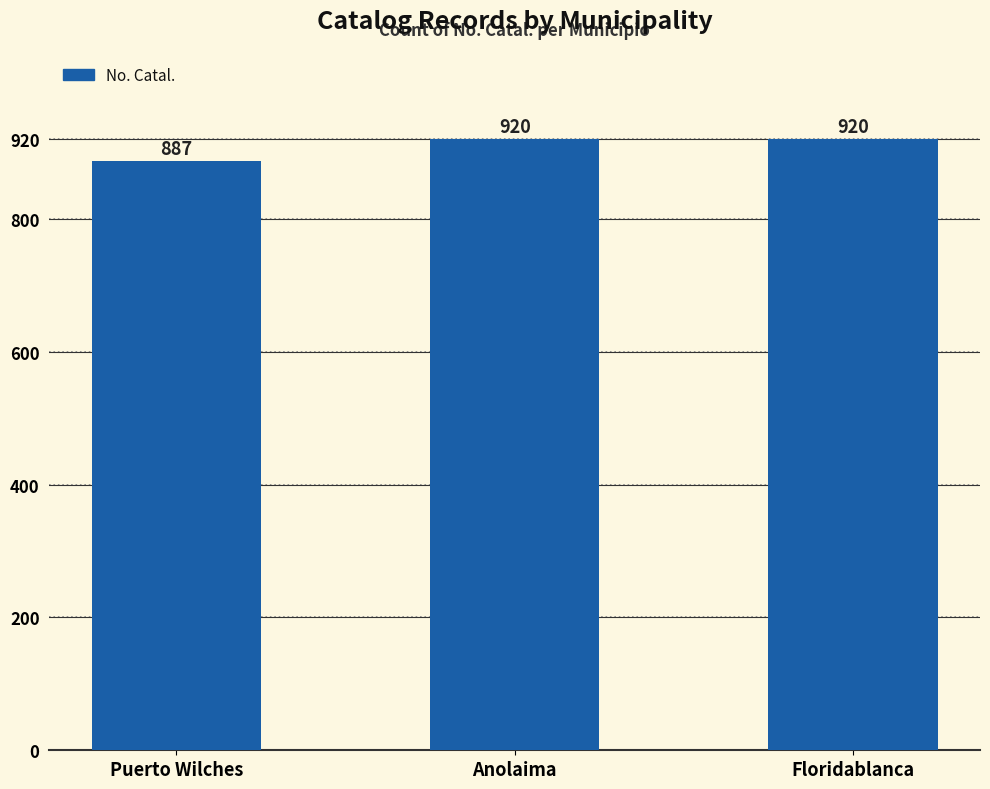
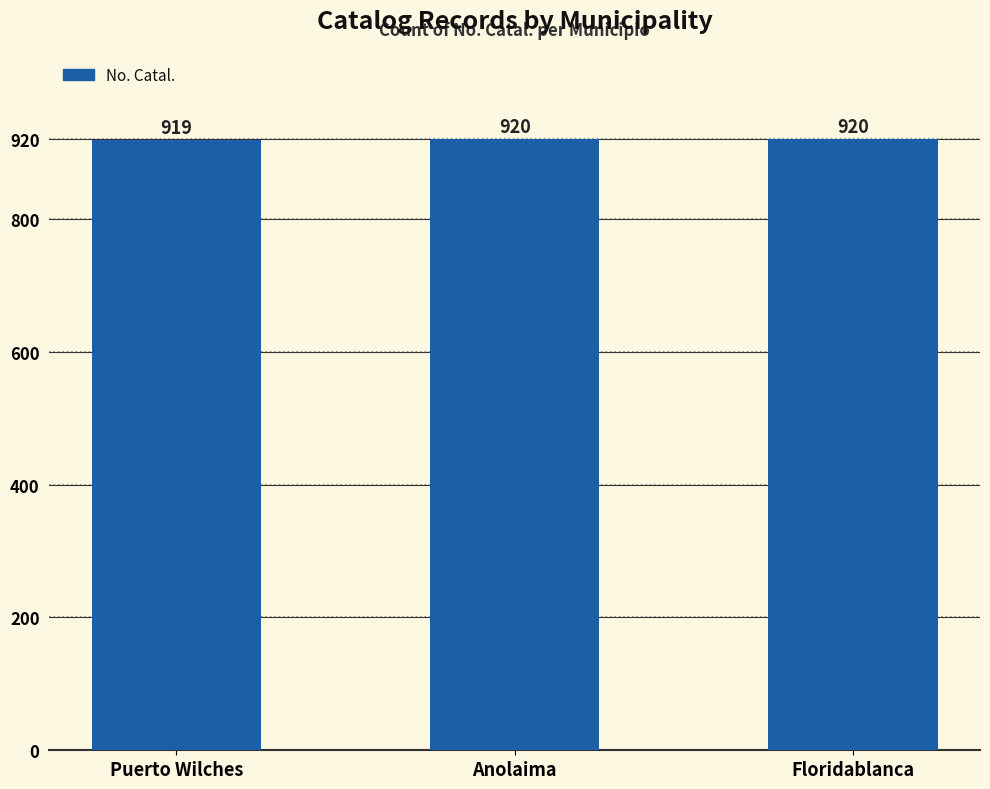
Puerto Wilches: 887 -> 919
